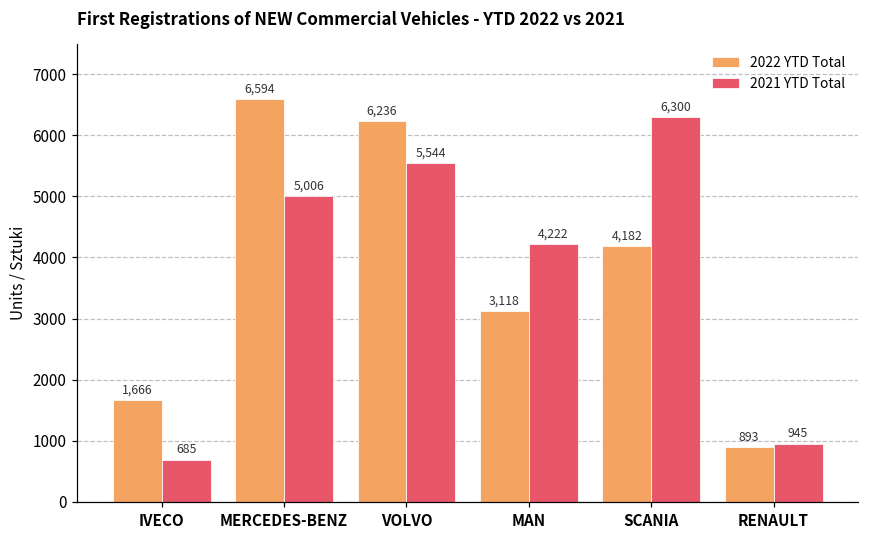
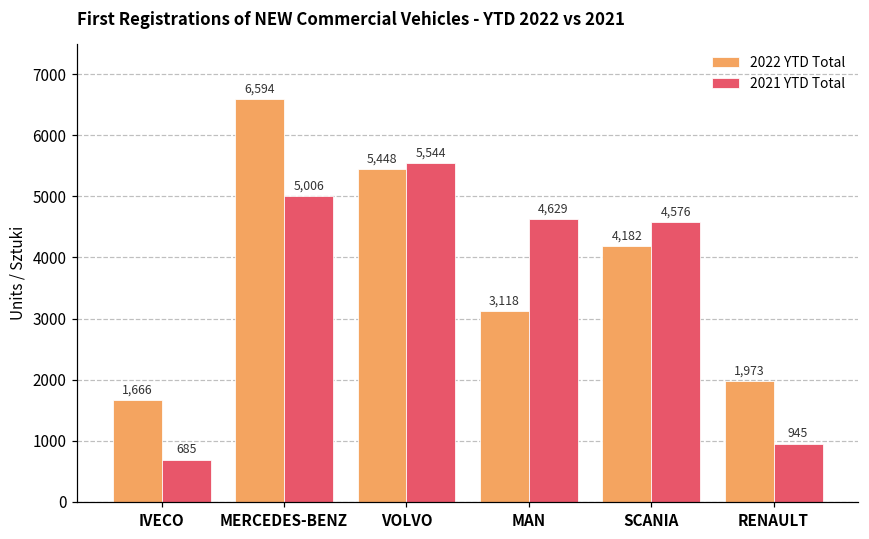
2022 YTD Total, VOLVO: 6,236 -> 5,448
2021 YTD Total, MAN: 4,222 -> 4,629
2021 YTD Total, SCANIA: 6,300 -> 4,576
2022 YTD Total, RENAULT: 893 -> 1,973
